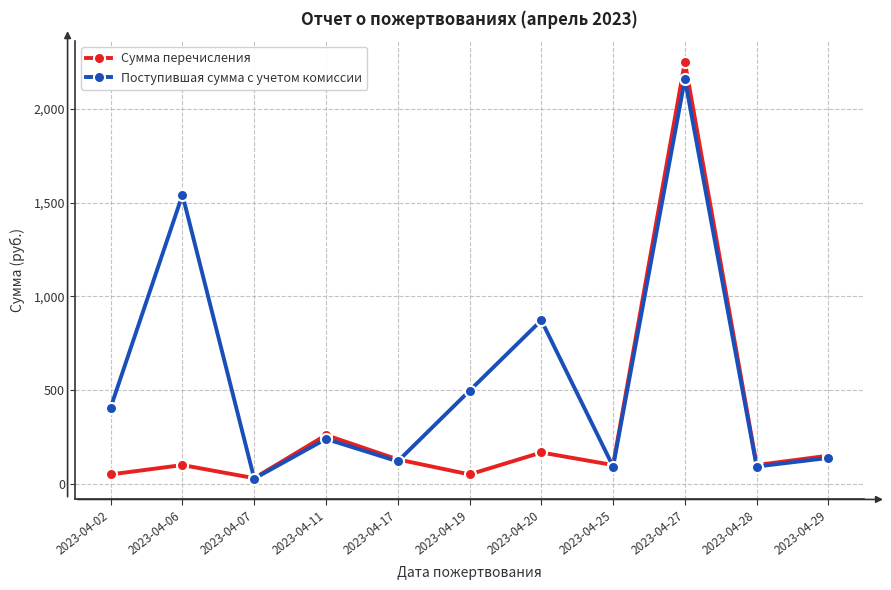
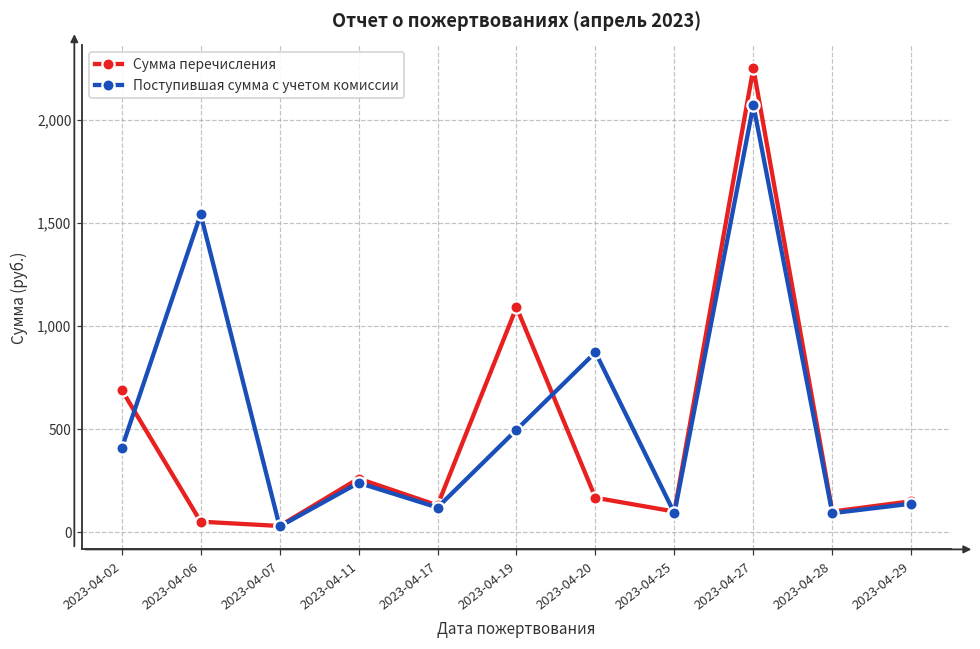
Сумма перечисления, 2023-04-02: 50 -> 690
Сумма перечисления, 2023-04-06: 100 -> 50
Сумма перечисления, 2023-04-19: 50 -> 1,090
Поступившая сумма с учетом комиссии, 2023-04-27: 2,160 -> 2,070
